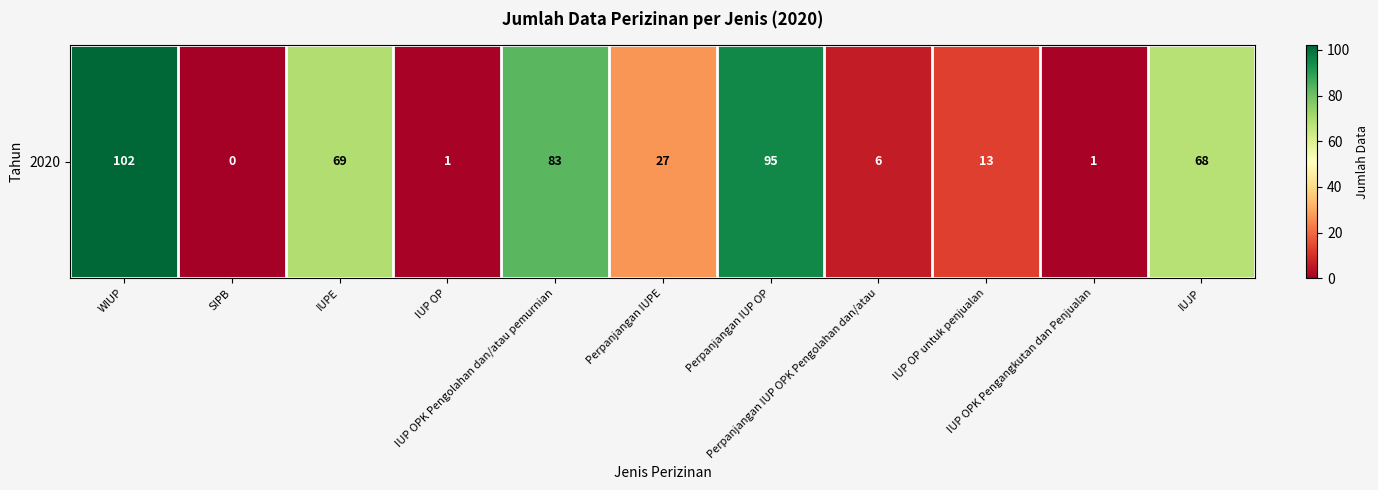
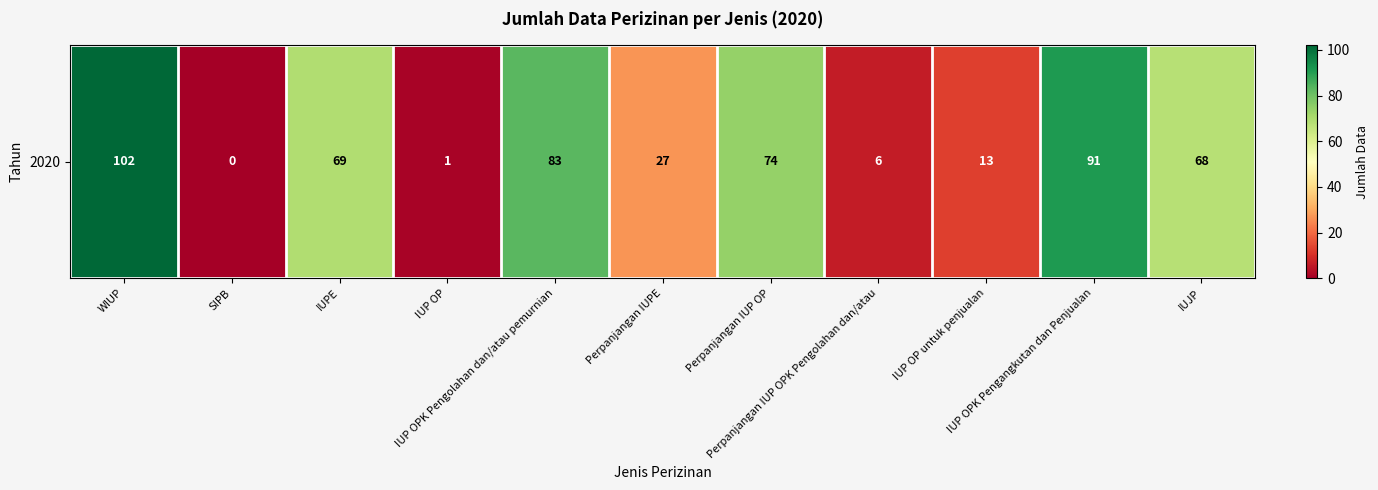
2020, Perpanjangan IUP OP: 95 -> 74
2020, IUP OPK Pengangkutan dan Penjualan: 1 -> 91
